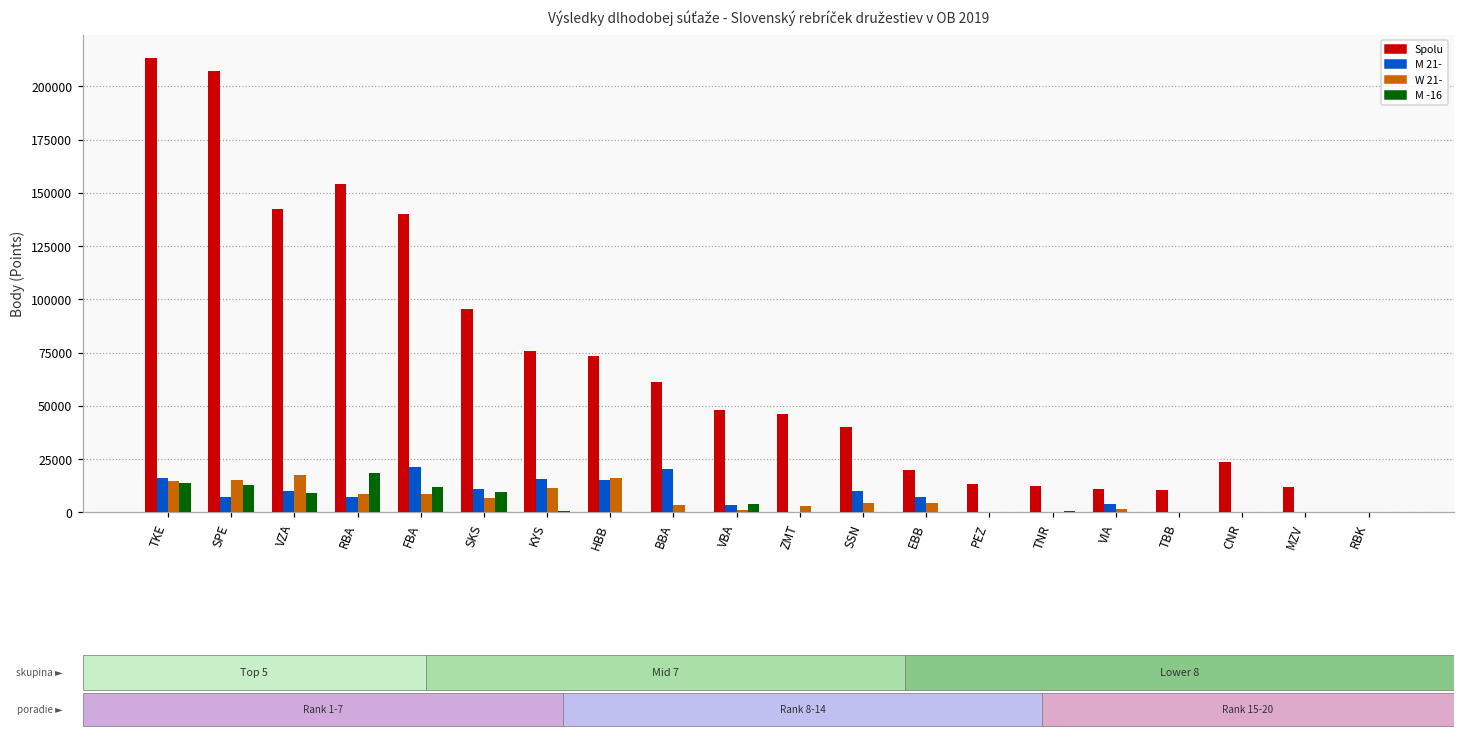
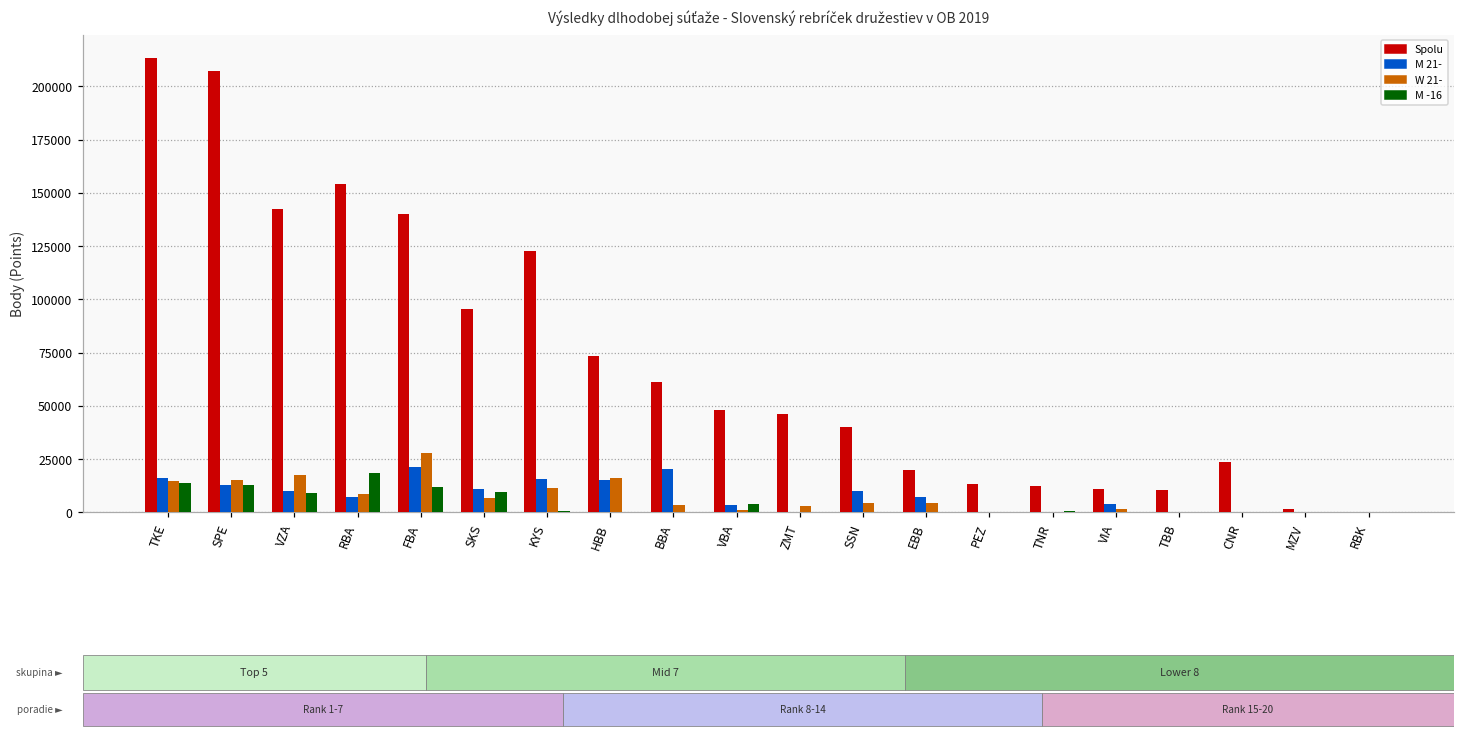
M 21-, SPE: 7000 -> 13000
W 21-, FBA: 8000 -> 28000
Spolu, KYS: 76000 -> 123000
Spolu, MZV: 12000 -> 1000
